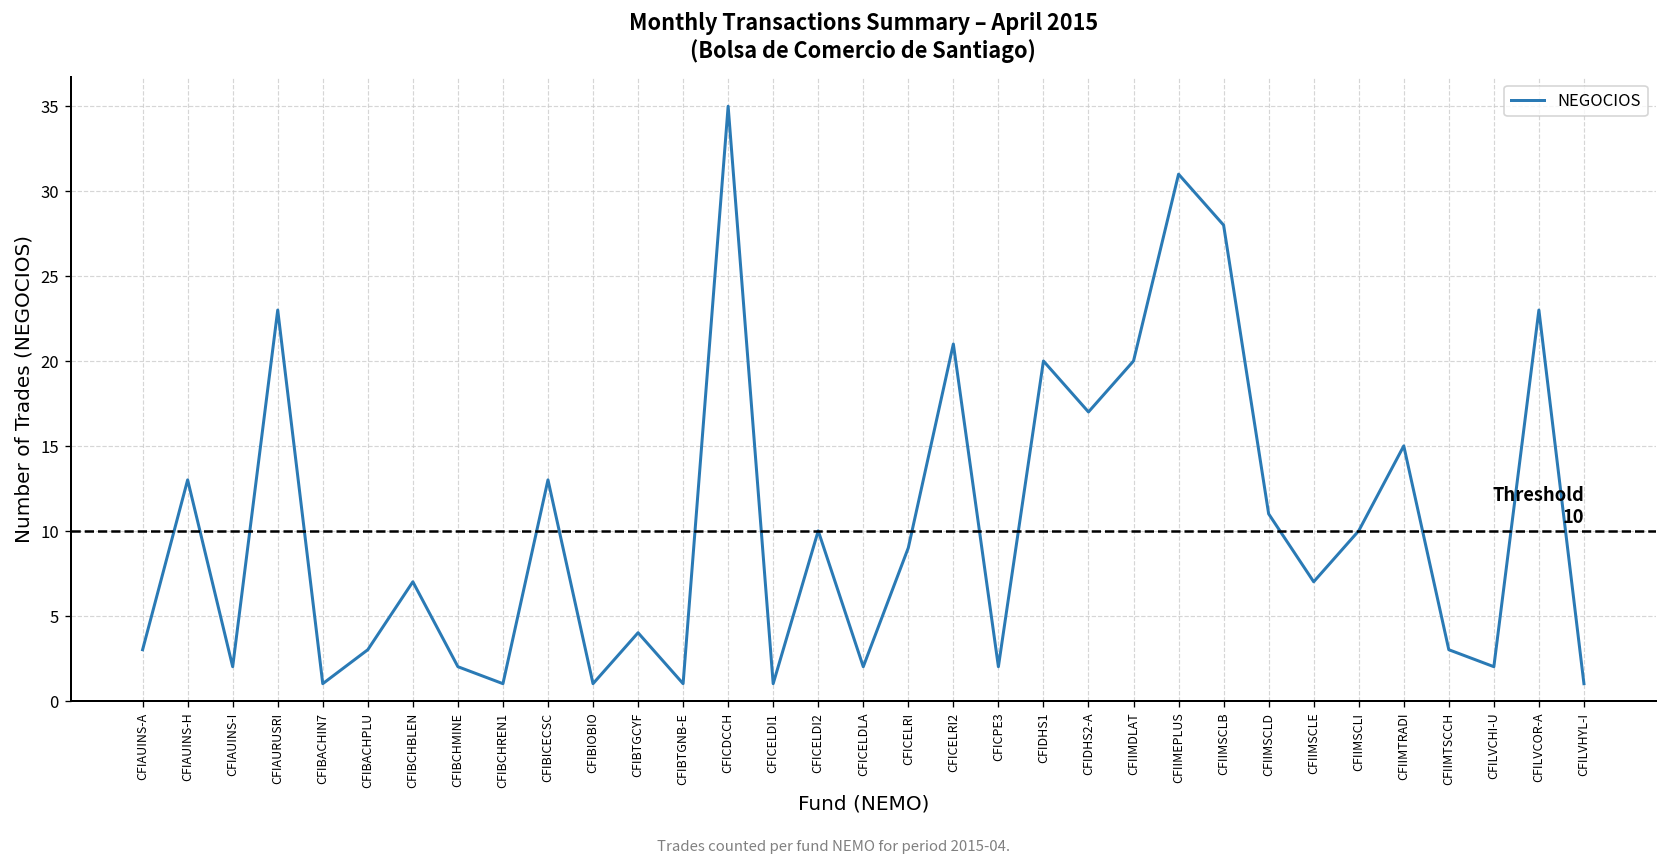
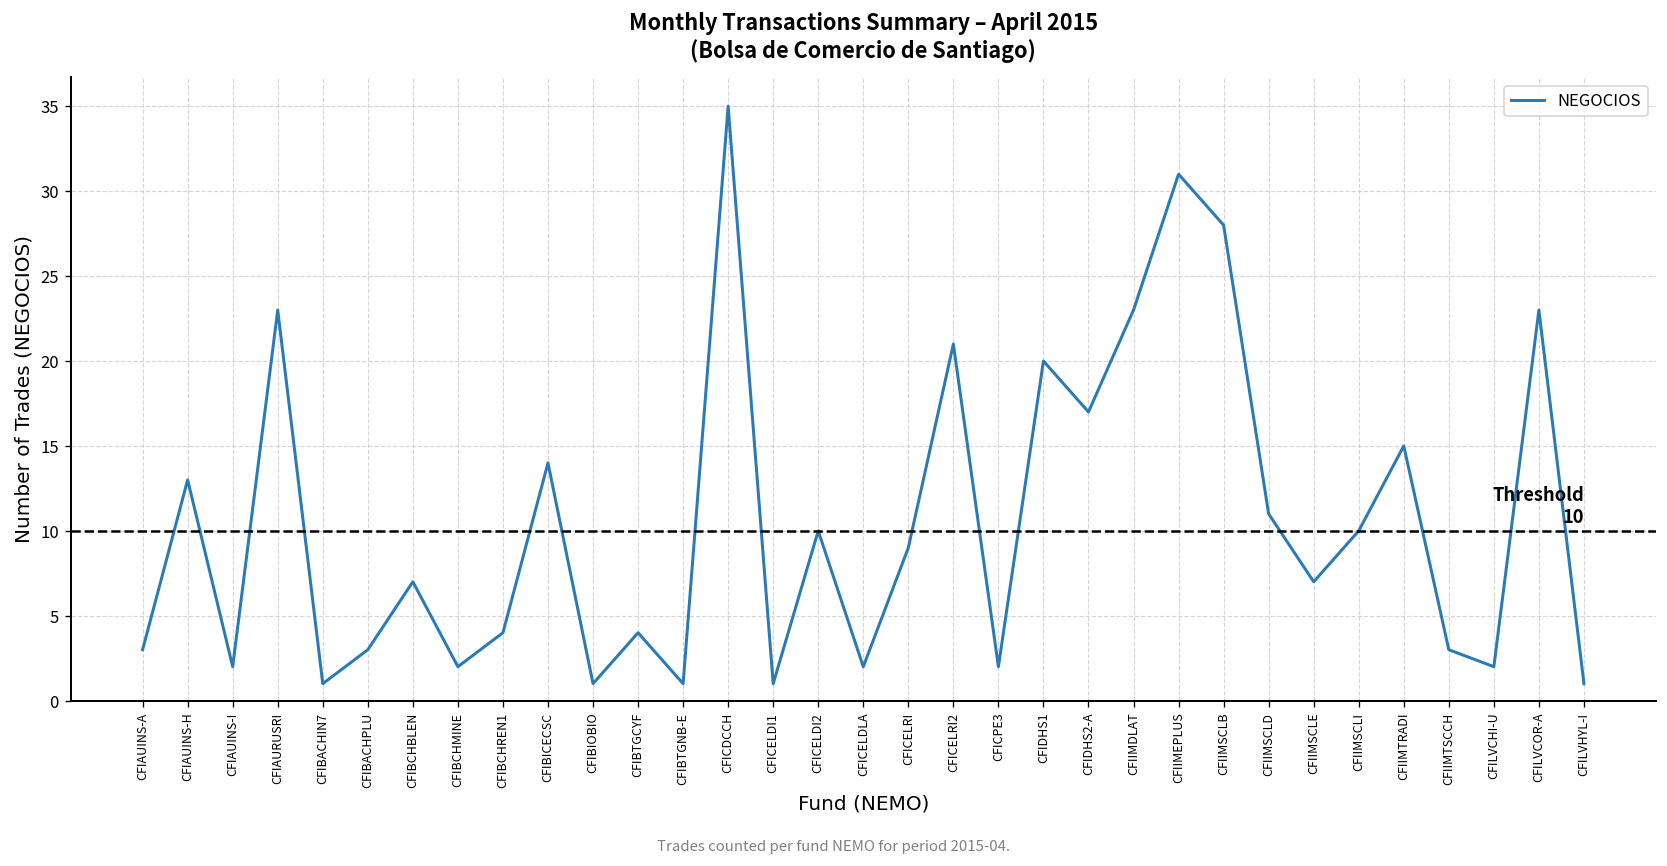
CFIBCHREN1: 1 -> 4
CFIBICECSC: 13 -> 14
CFIIMDLAT: 20 -> 23
